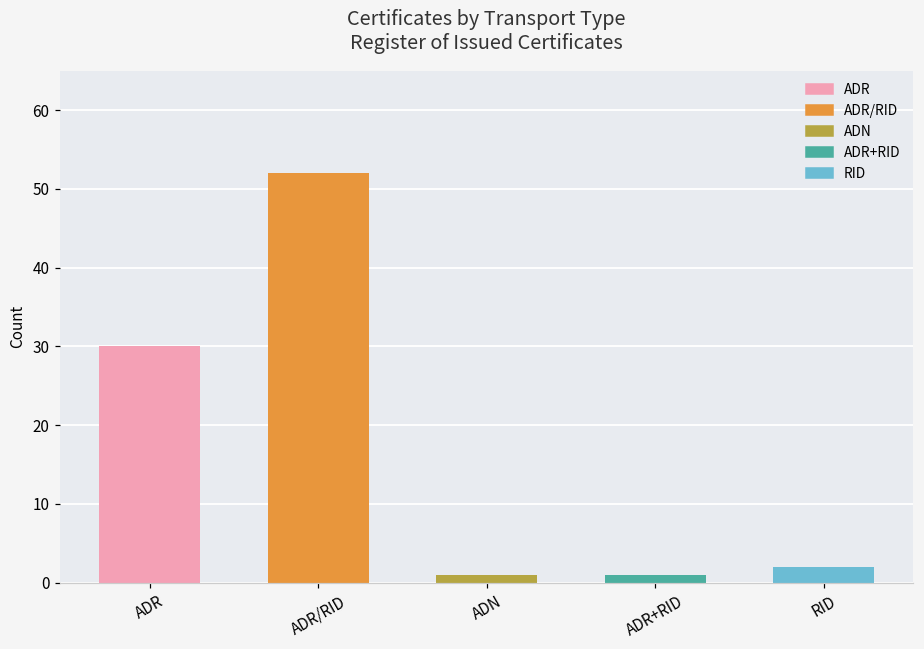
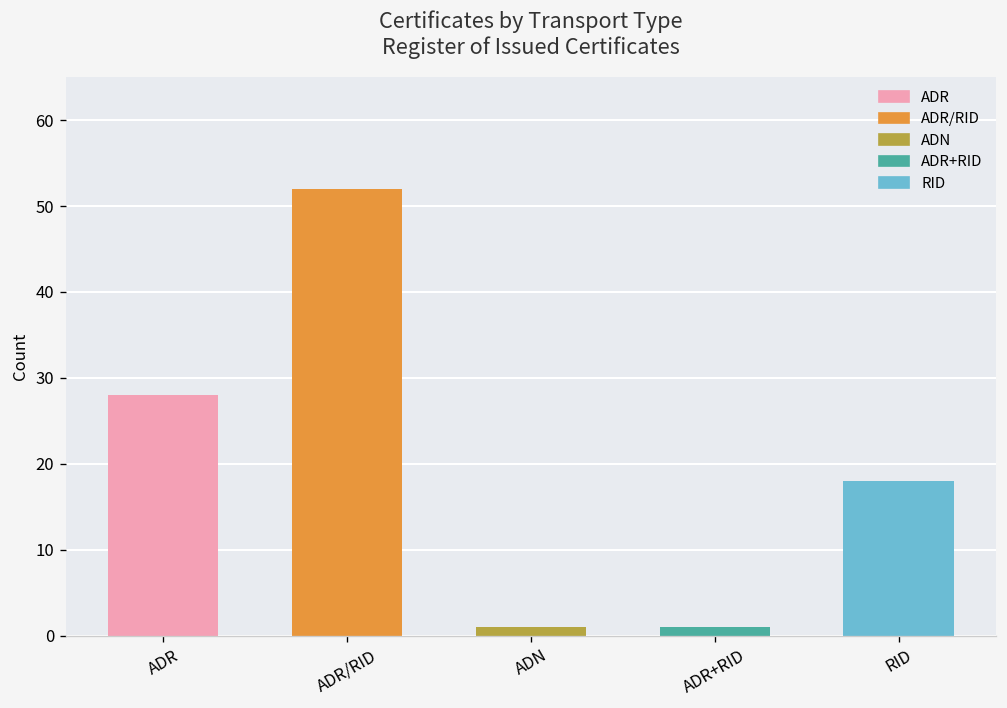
ADR: 30 -> 28
RID: 2 -> 18
